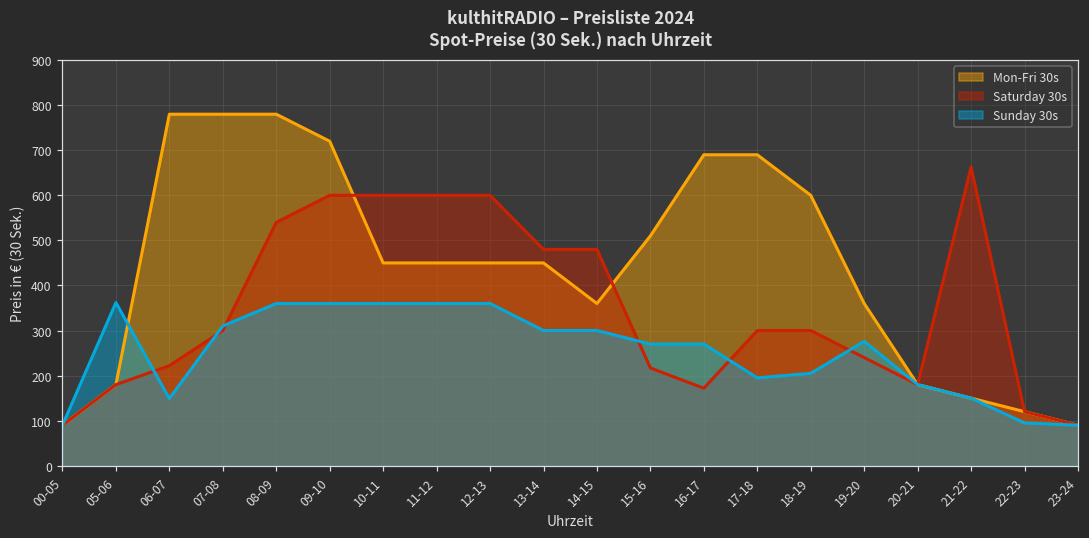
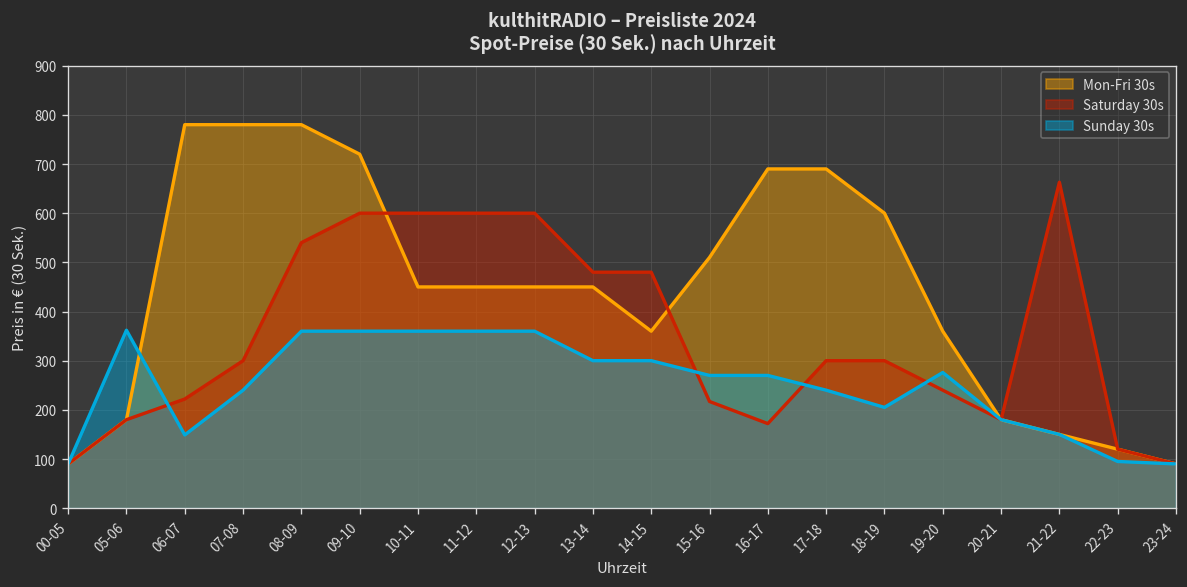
Sunday 30s, 07-08: 310 -> 240
Sunday 30s, 17-18: 200 -> 240
